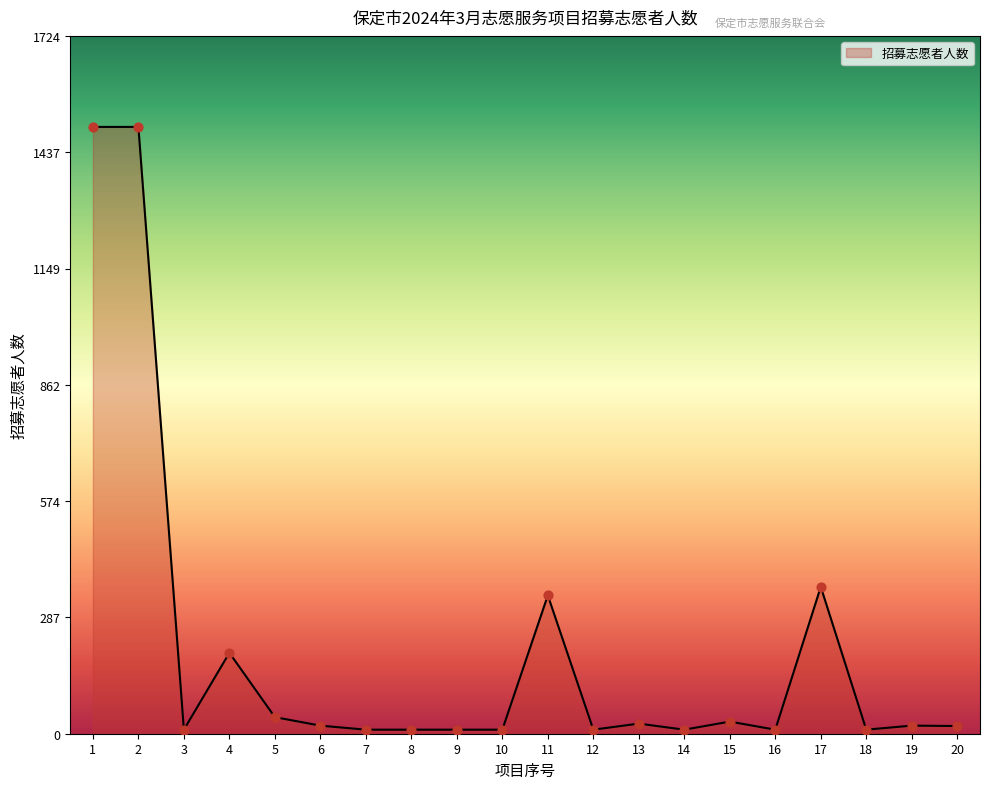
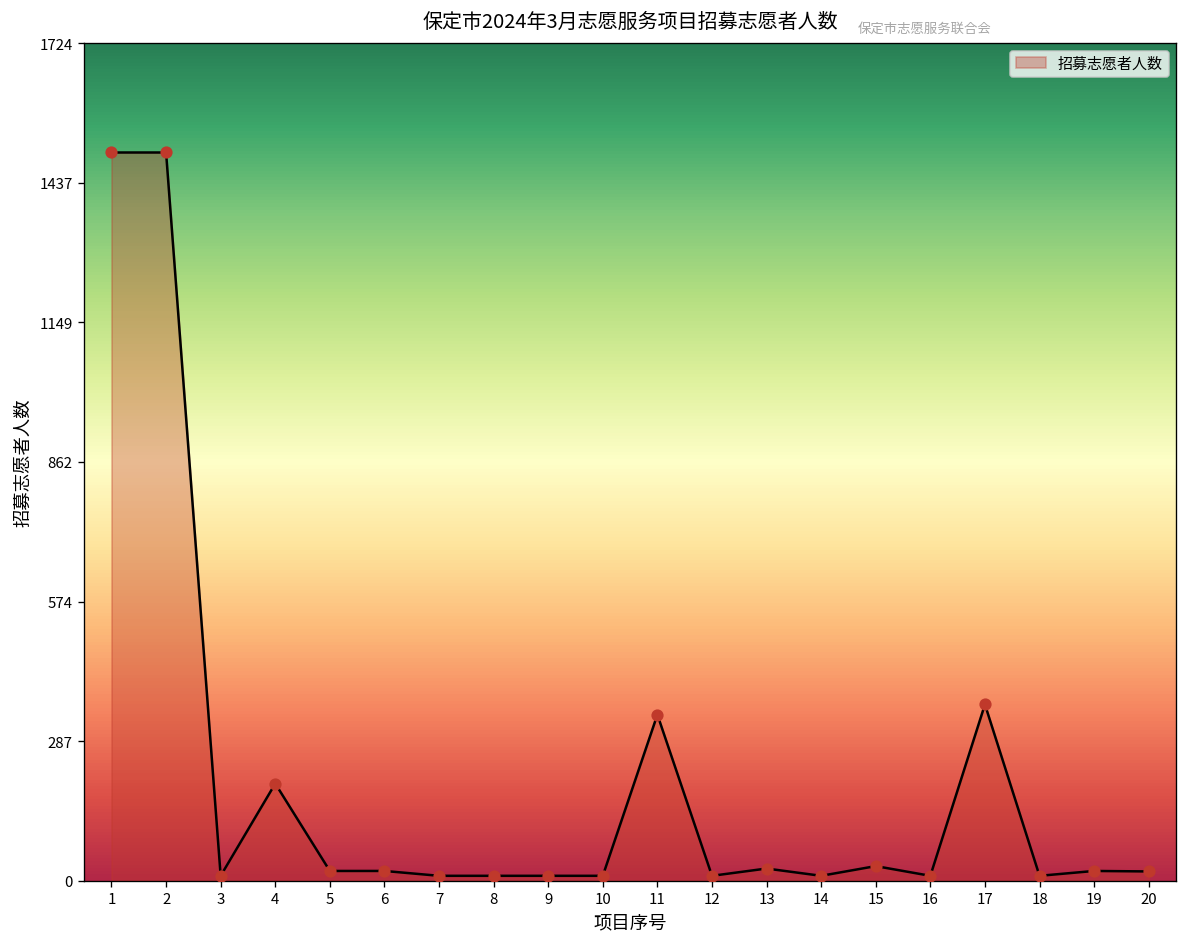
5: 40 -> 20
